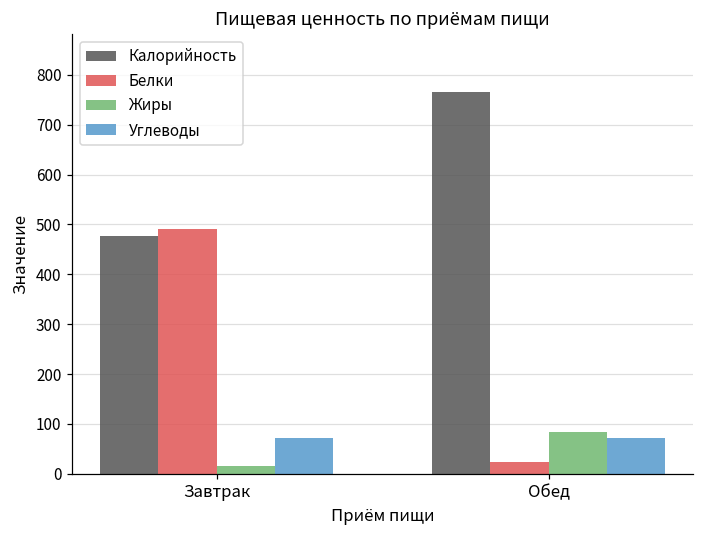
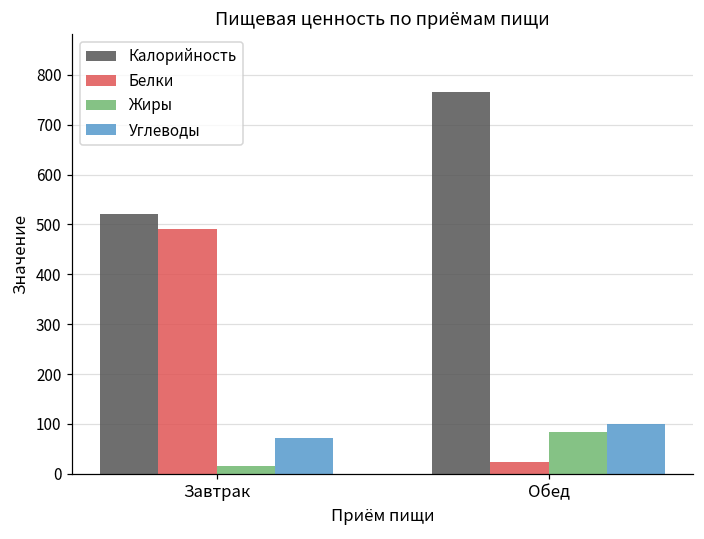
Калорийность, Завтрак: 480 -> 520
Углеводы, Обед: 70 -> 100
